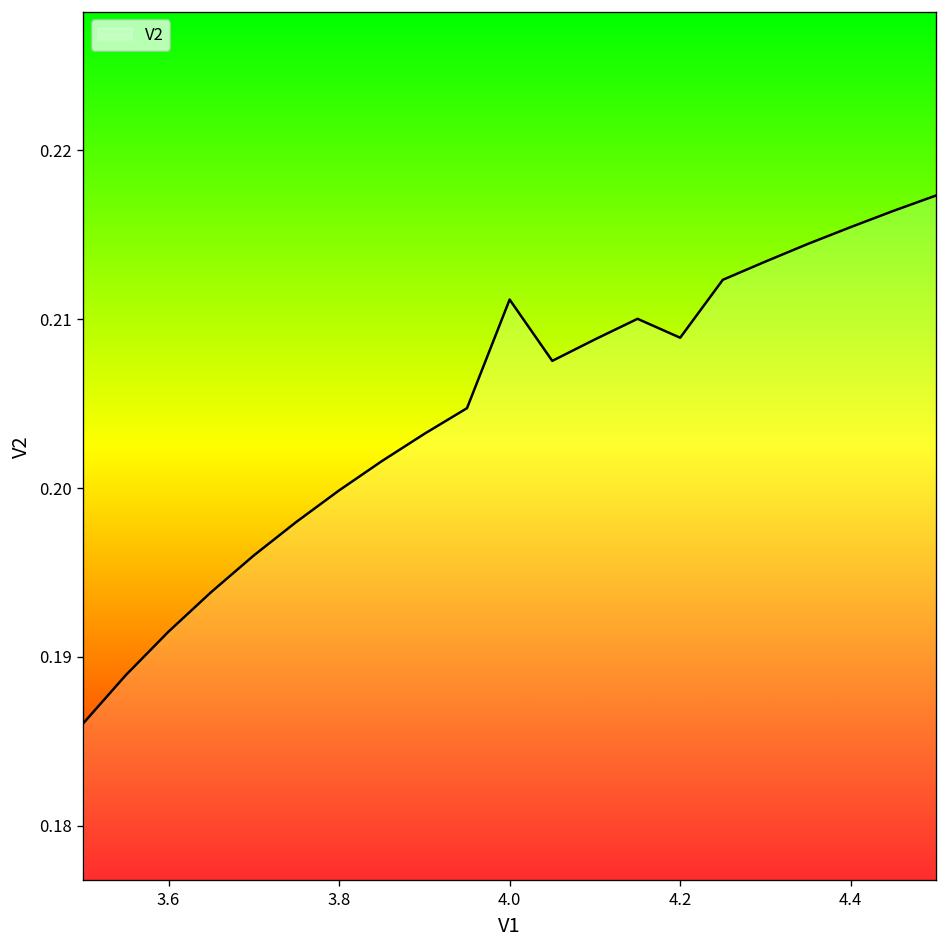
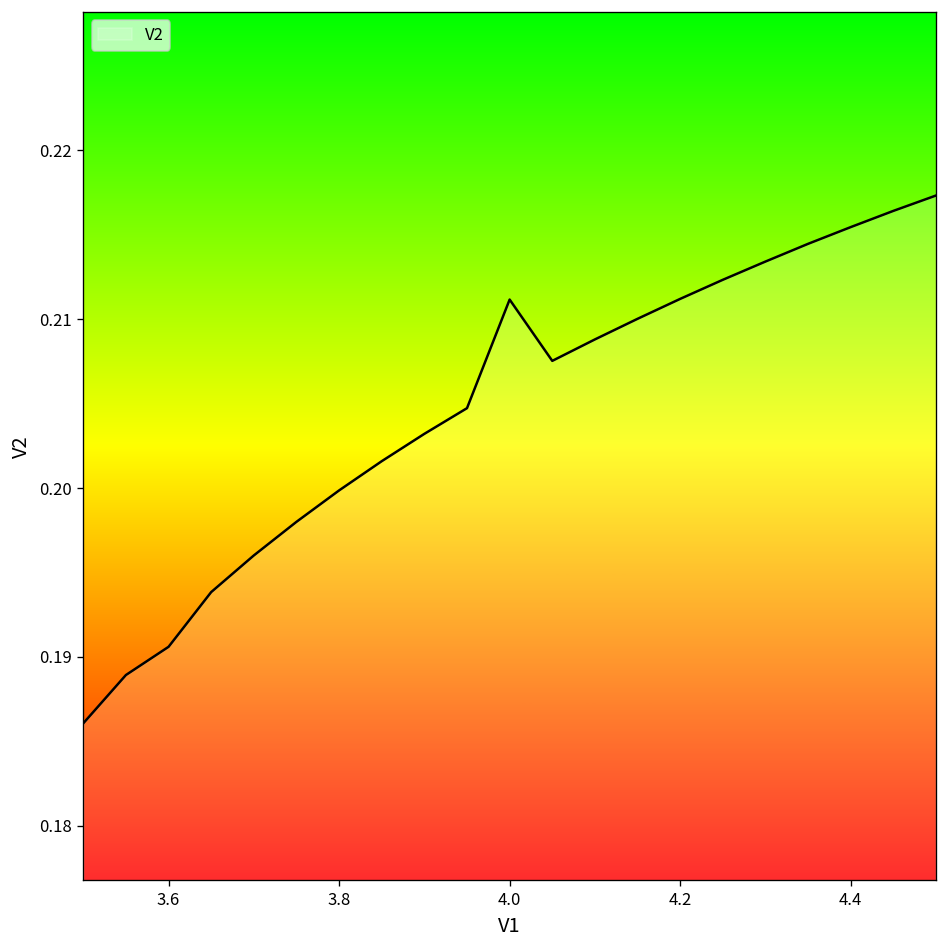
3.6: 0.1915 -> 0.1906
4.2: 0.2089 -> 0.2112
